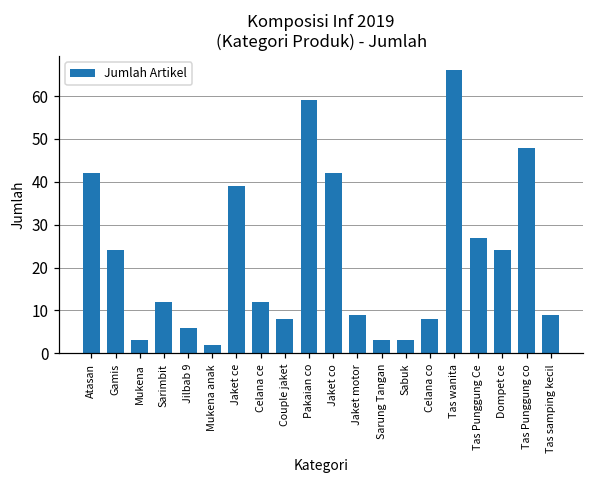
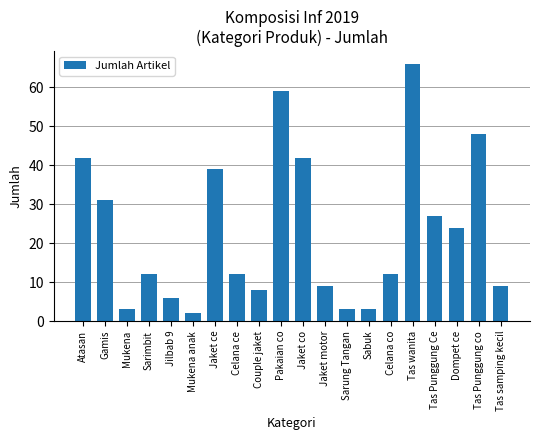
Gamis: 24 -> 31
Celana co: 8 -> 12
